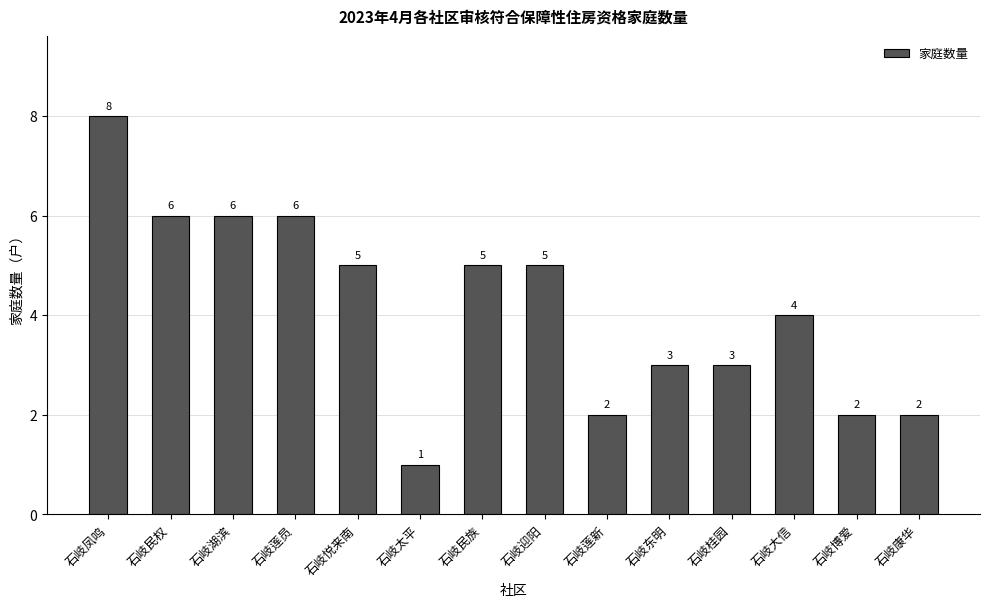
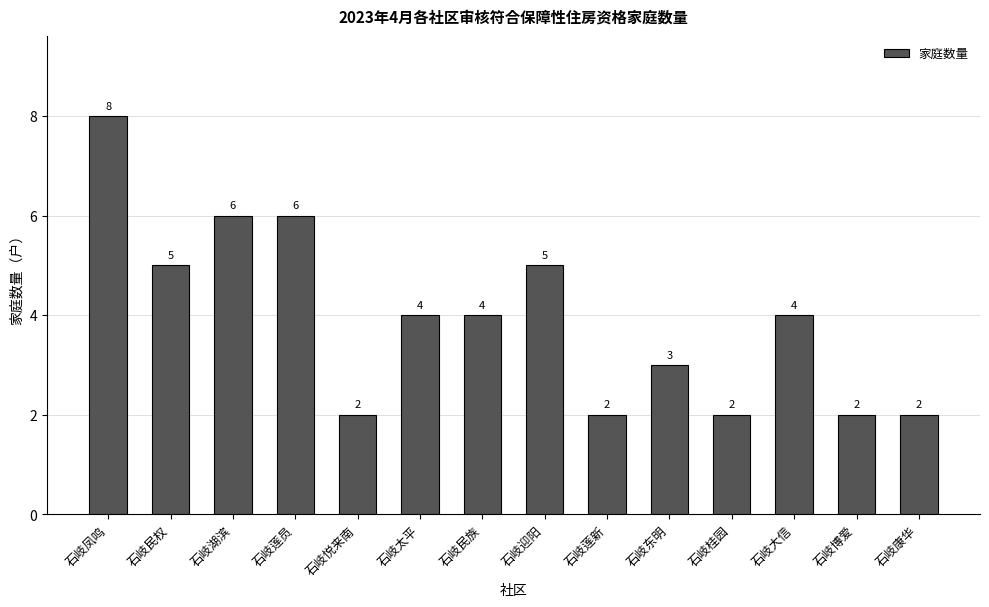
石岐民权: 6 -> 5
石岐悦来南: 5 -> 2
石岐太平: 1 -> 4
石岐民族: 5 -> 4
石岐桂园: 3 -> 2
